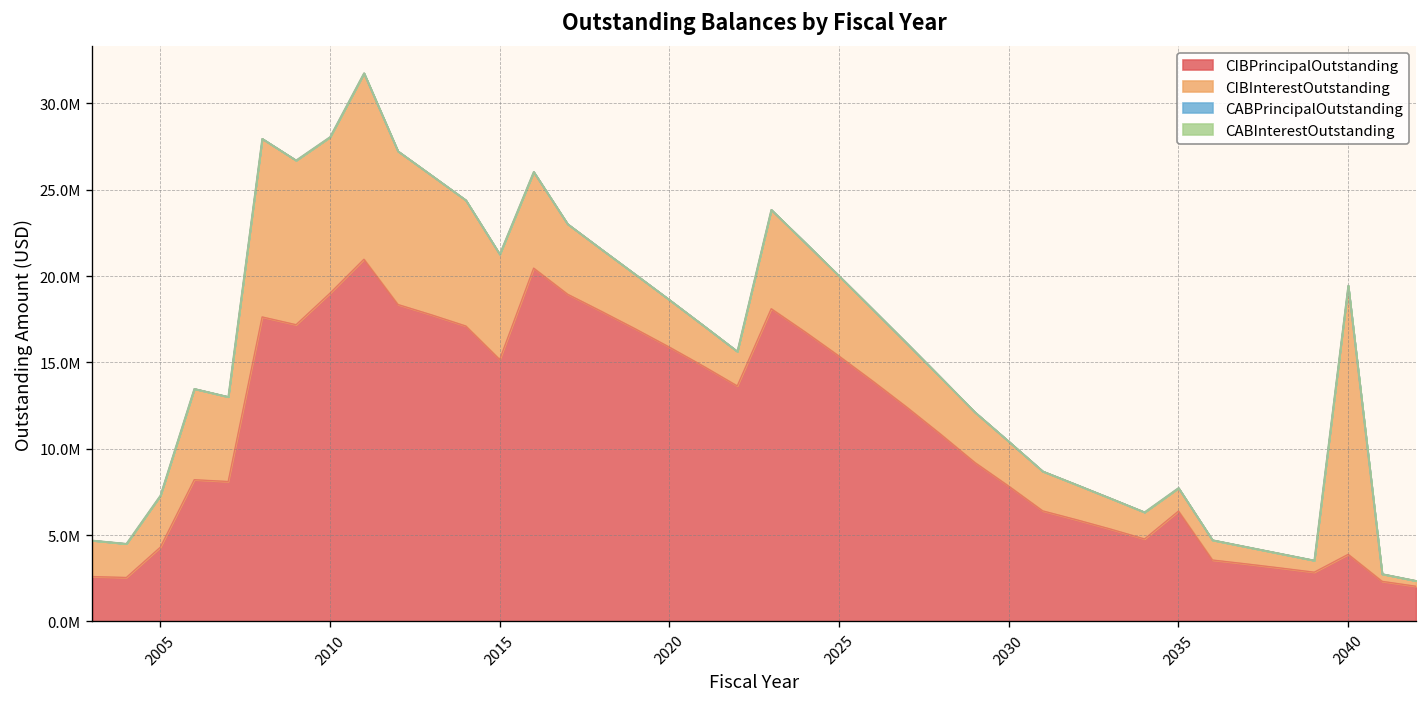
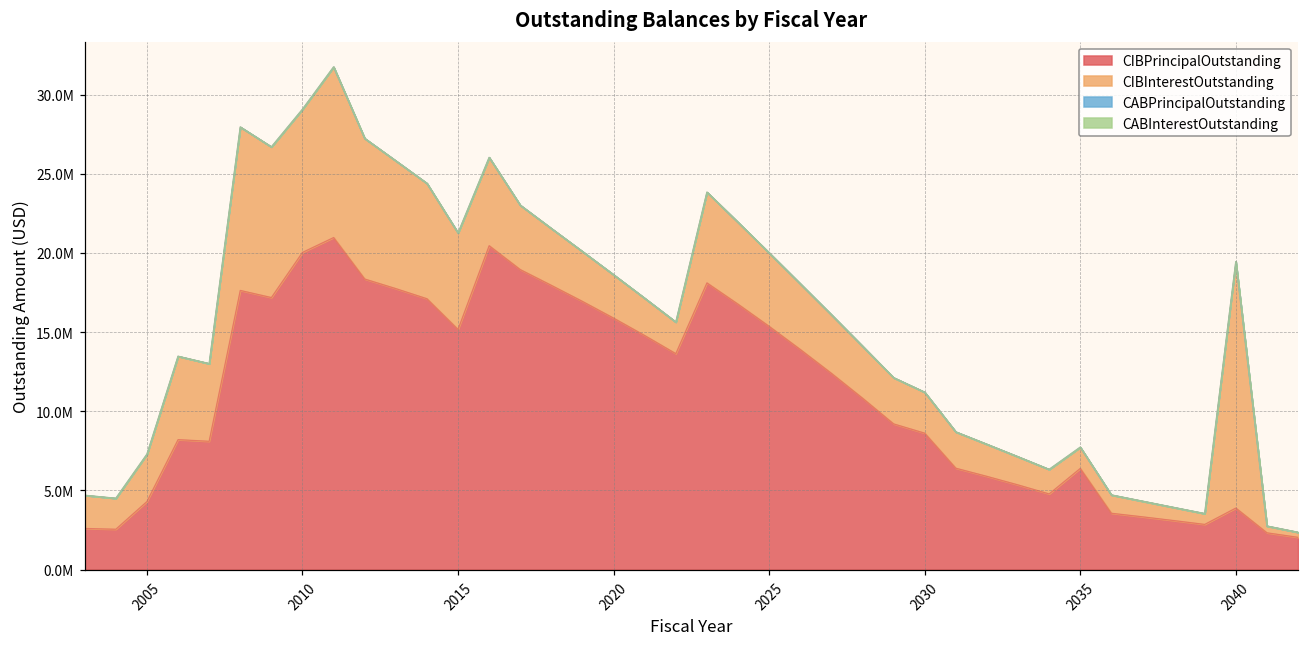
CIBPrincipalOutstanding, 2010: 19000000 -> 20000000
CIBPrincipalOutstanding, 2030: 7800000 -> 8600000
